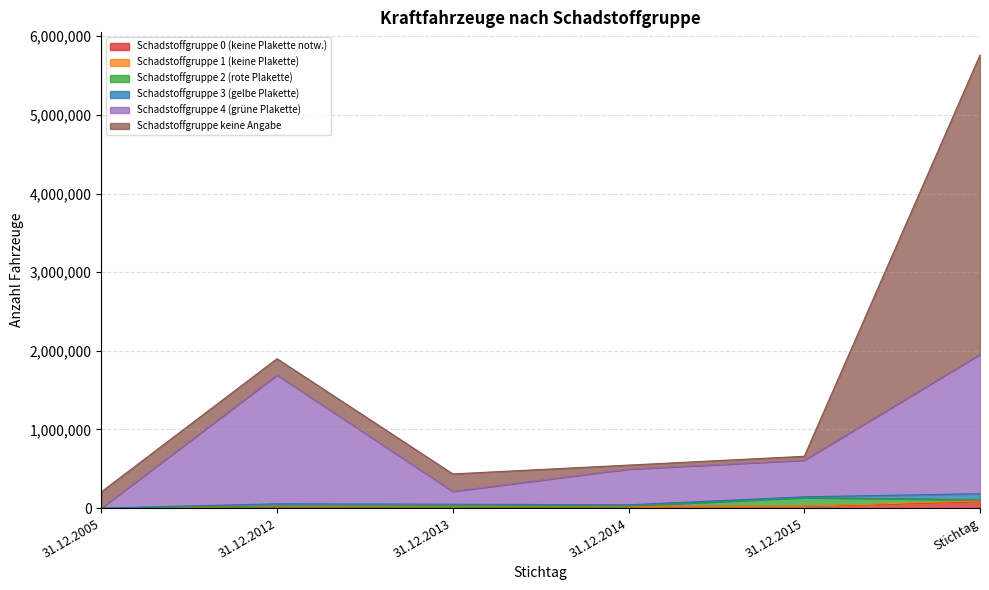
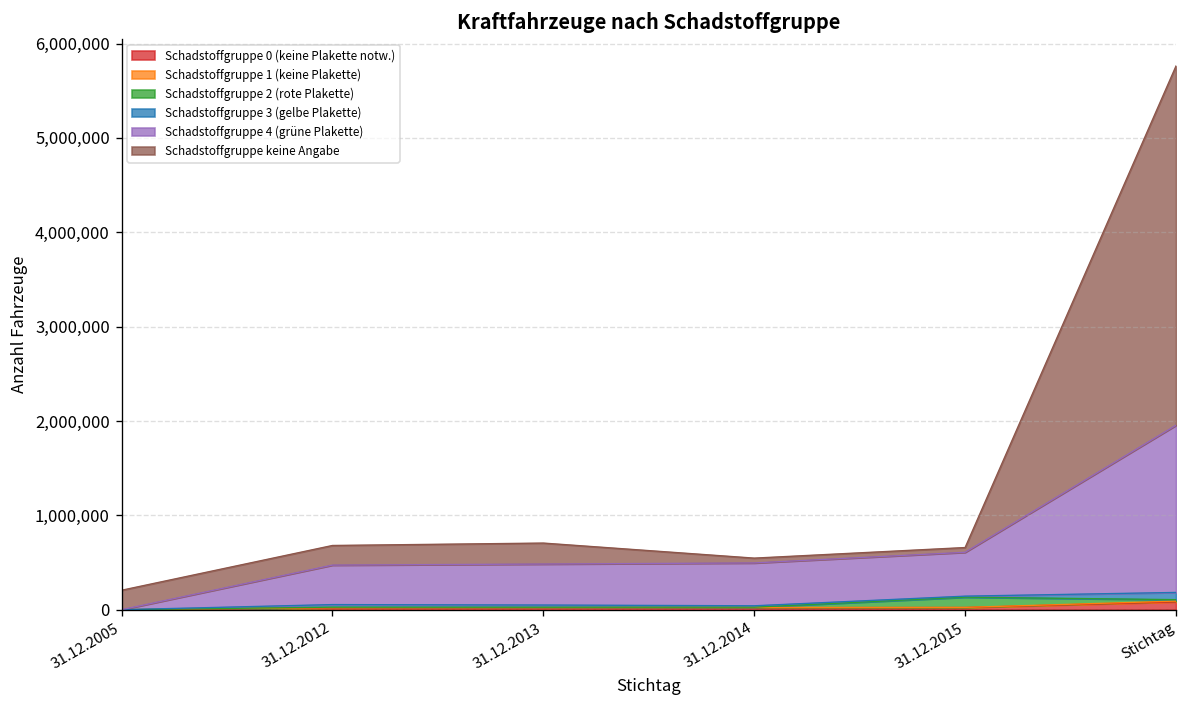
Schadstoffgruppe 4 (grüne Plakette), 31.12.2012: 1,600,000 -> 400,000
Schadstoffgruppe 4 (grüne Plakette), 31.12.2013: 200,000 -> 400,000
